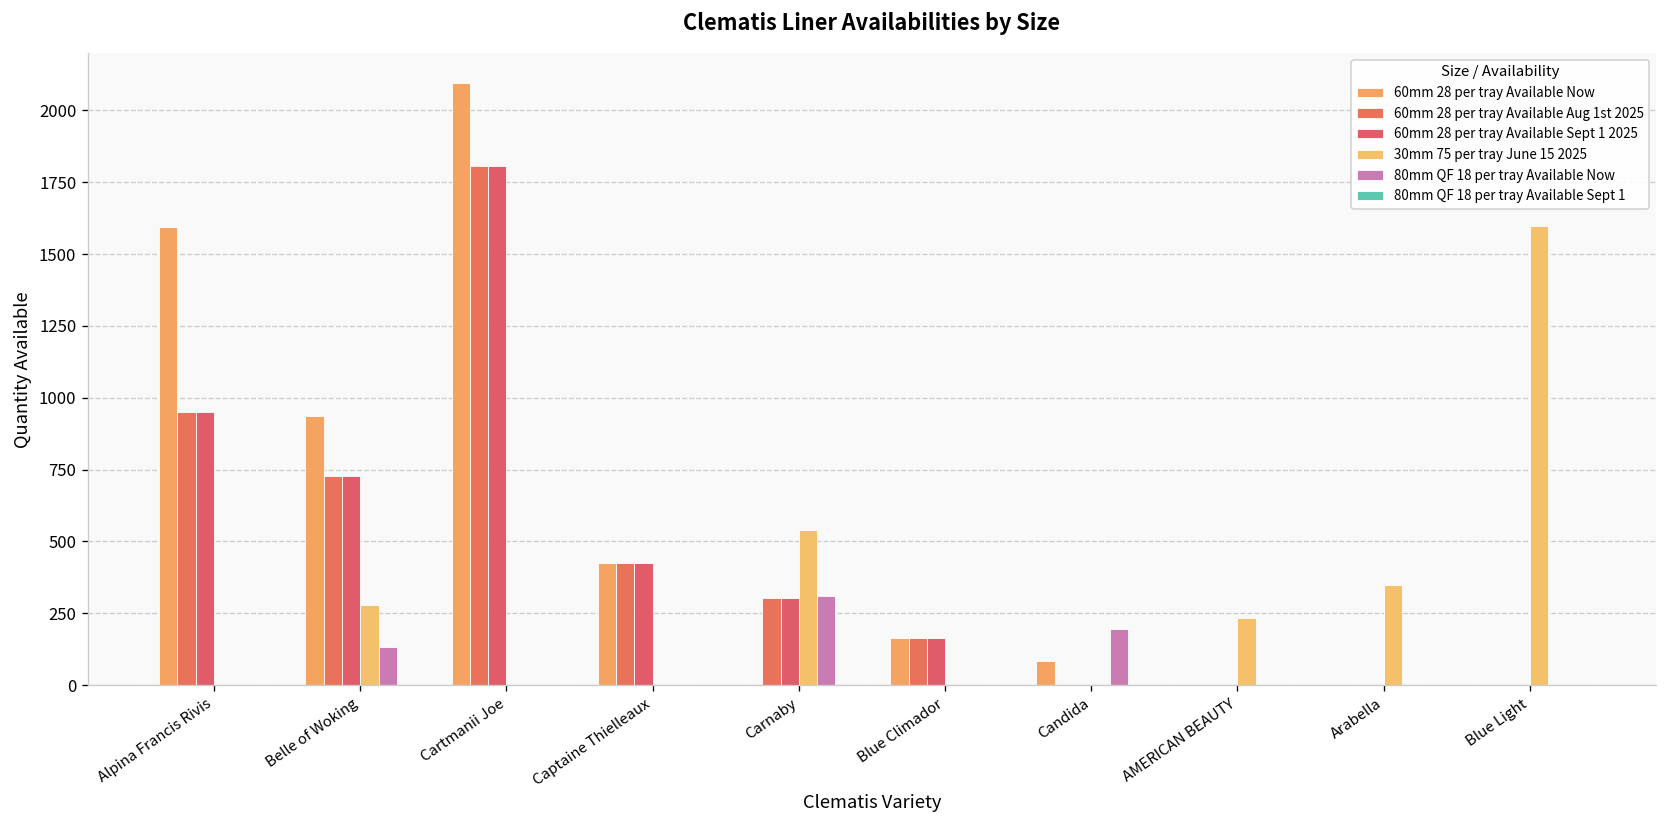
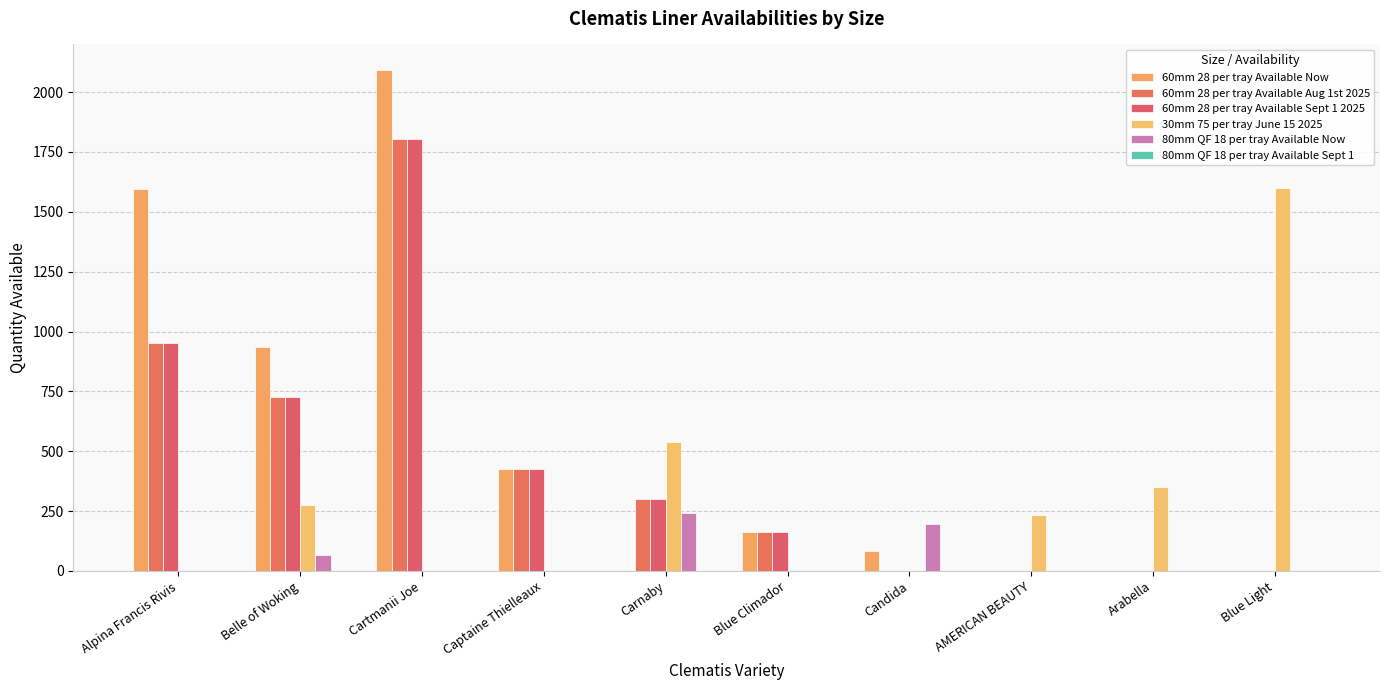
80mm QF 18 per tray Available Now, Belle of Woking: 130 -> 70
80mm QF 18 per tray Available Now, Carnaby: 310 -> 240
